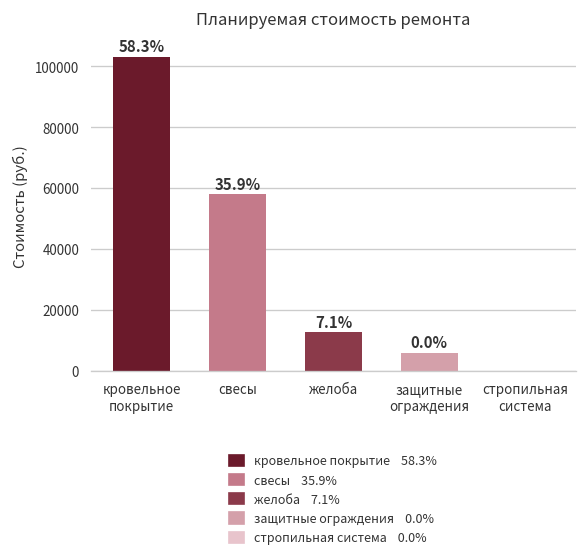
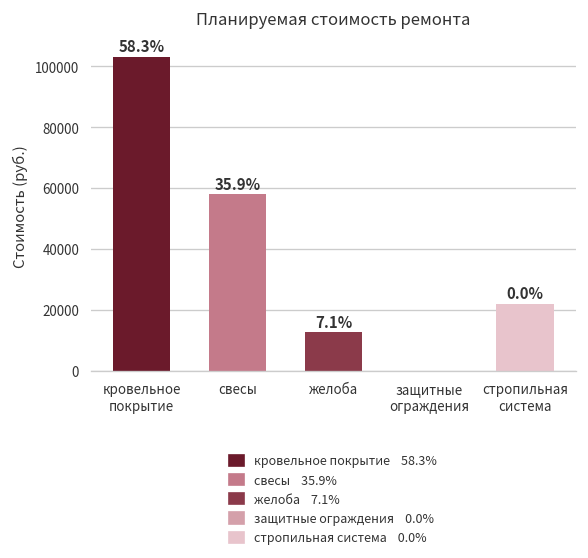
защитные ограждения: 6000 -> 0
стропильная система: 0 -> 22000
